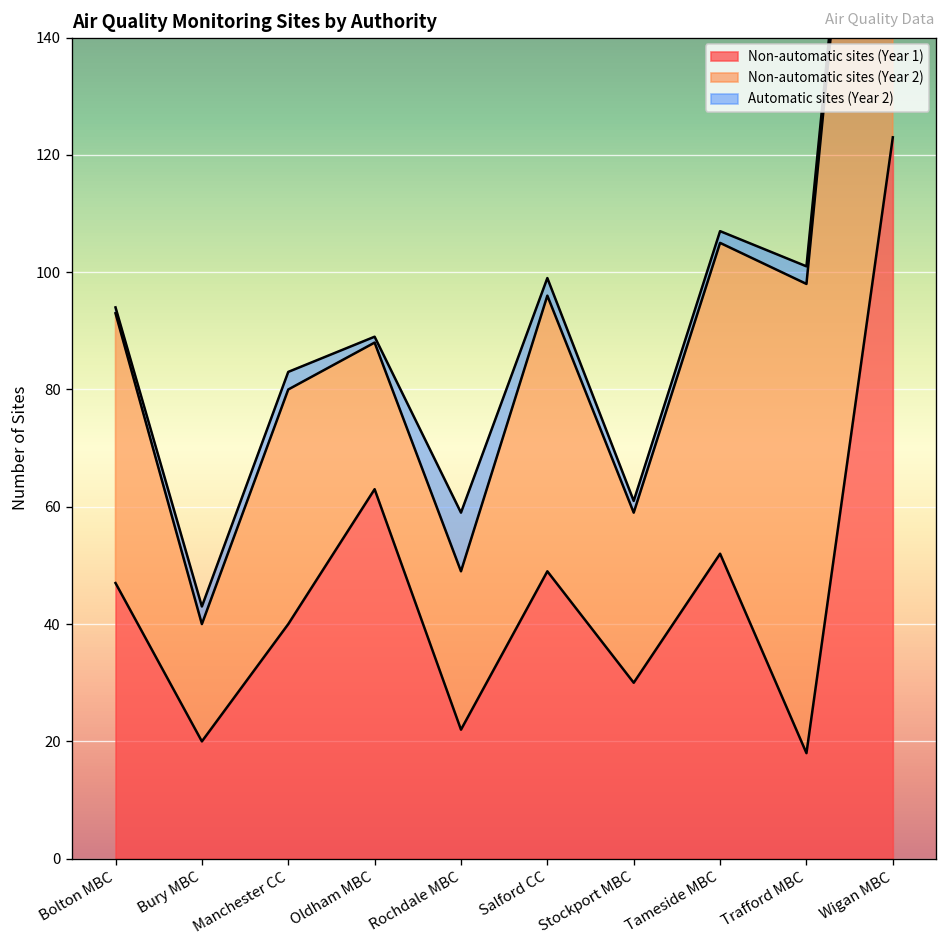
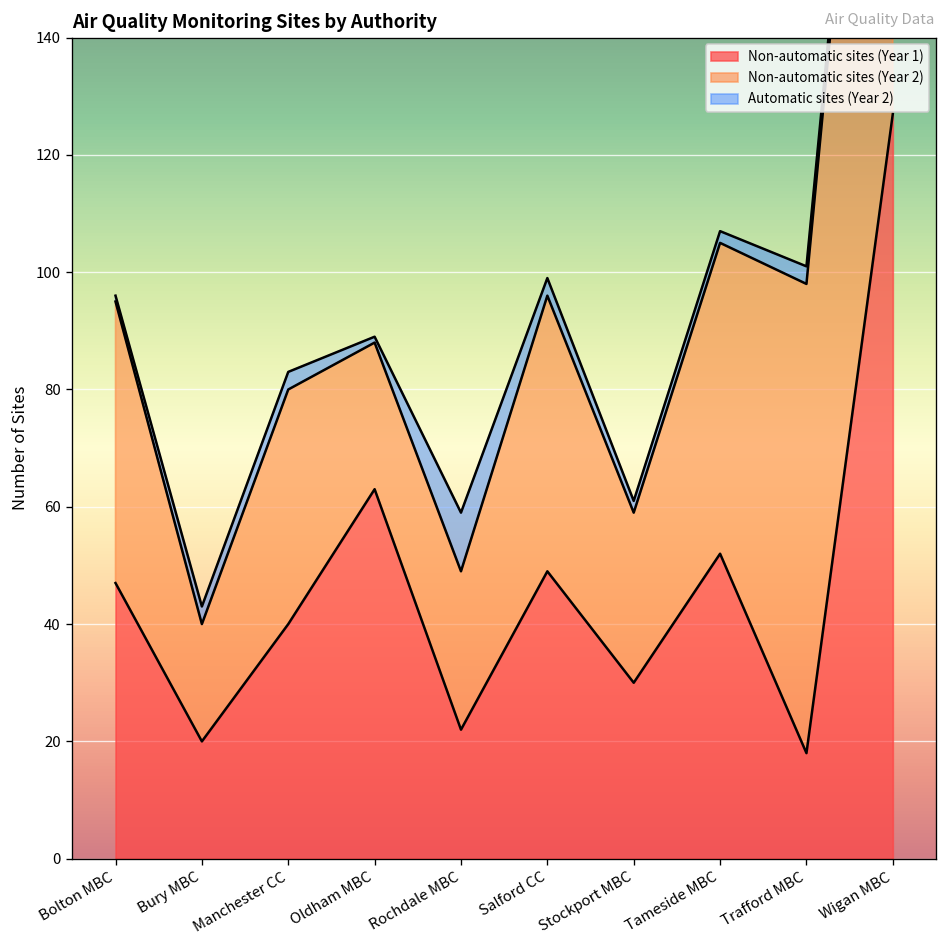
Non-automatic sites (Year 2), Bolton MBC: 46 -> 48
Non-automatic sites (Year 1), Wigan MBC: 123 -> 127
